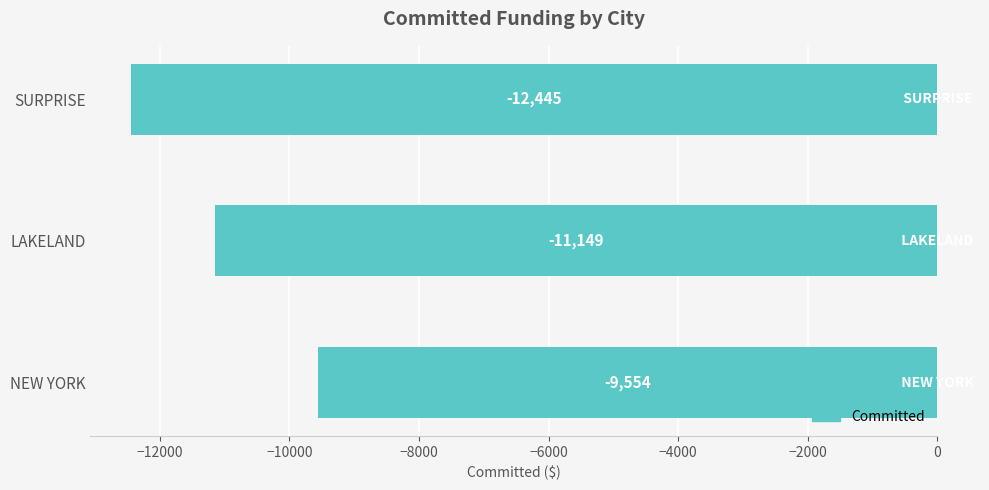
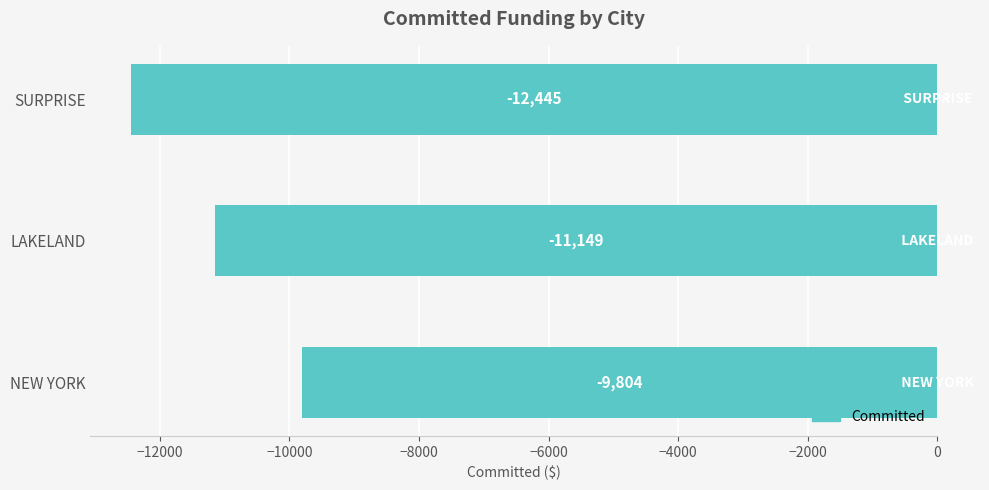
NEW YORK: -9,554 -> -9,804
